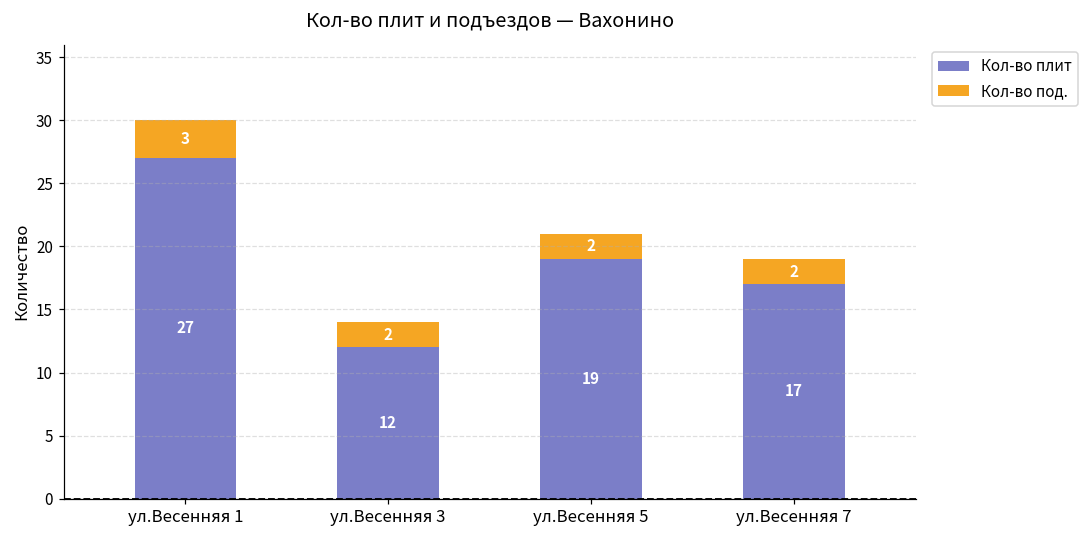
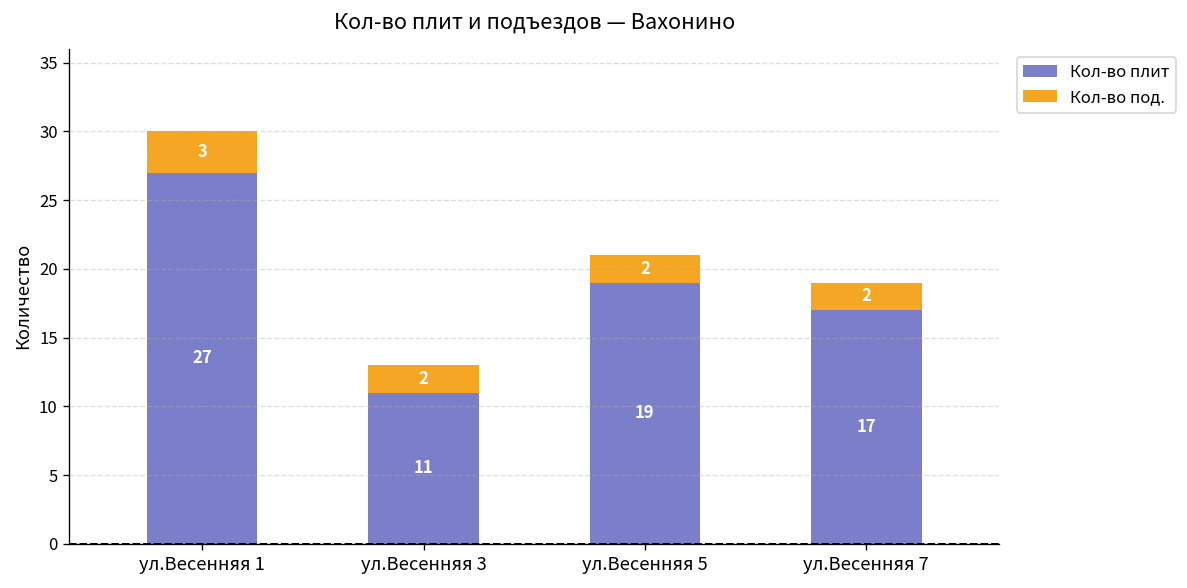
Кол-во плит, ул.Весенняя 3: 12 -> 11
